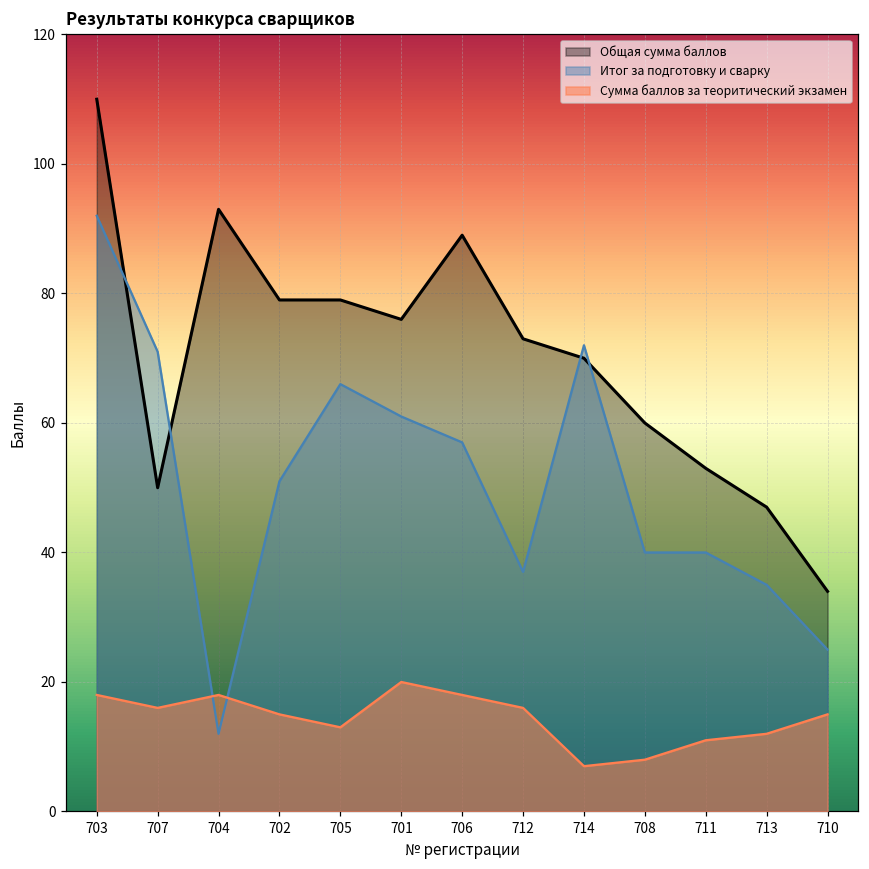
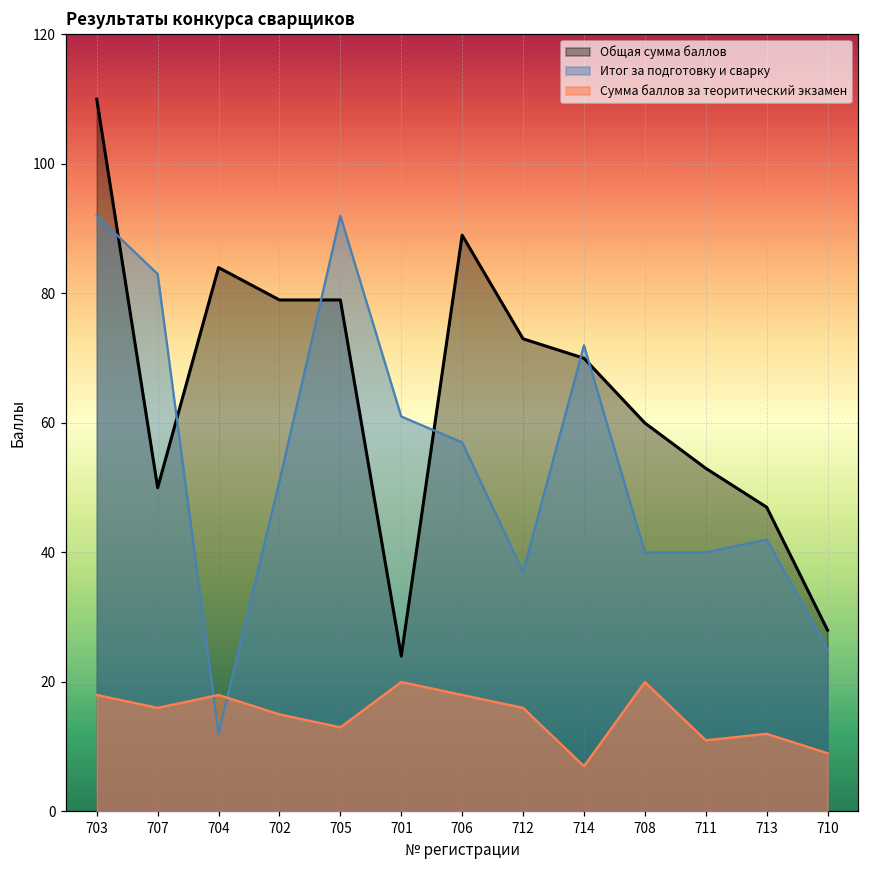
Итог за подготовку и сварку, 707: 71 -> 83
Общая сумма баллов, 704: 93 -> 84
Итог за подготовку и сварку, 705: 66 -> 92
Общая сумма баллов, 701: 76 -> 24
Сумма баллов за теоритический экзамен, 708: 8 -> 20
Итог за подготовку и сварку, 713: 35 -> 42
Общая сумма баллов, 710: 34 -> 28
Сумма баллов за теоритический экзамен, 710: 15 -> 9
